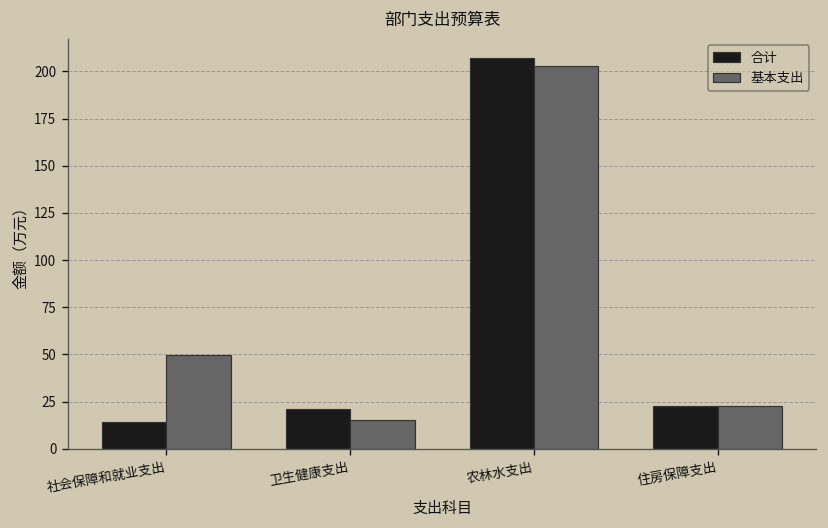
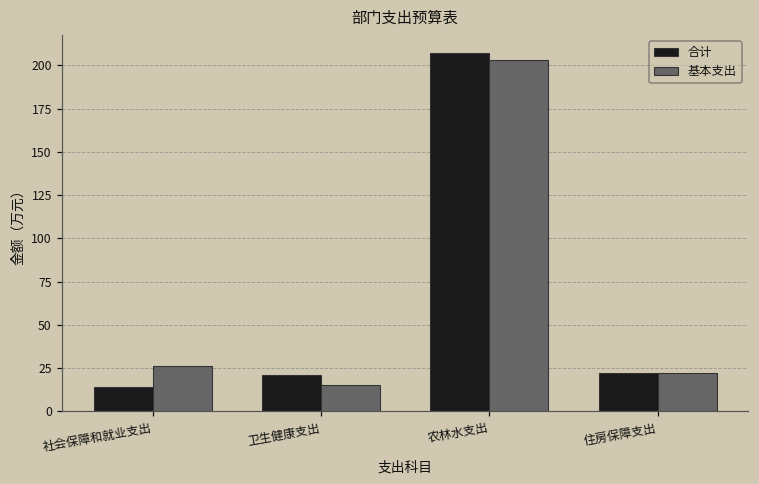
基本支出, 社会保障和就业支出: 49 -> 26
